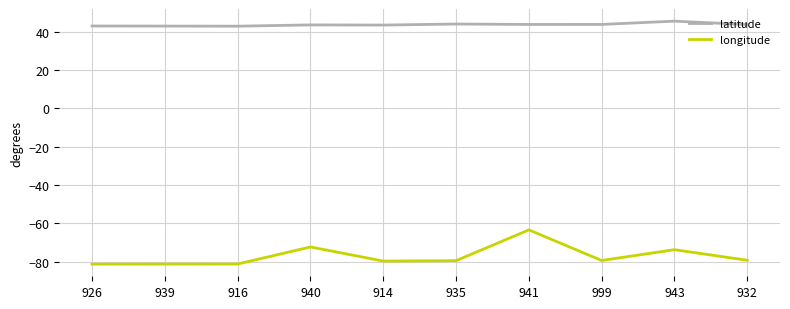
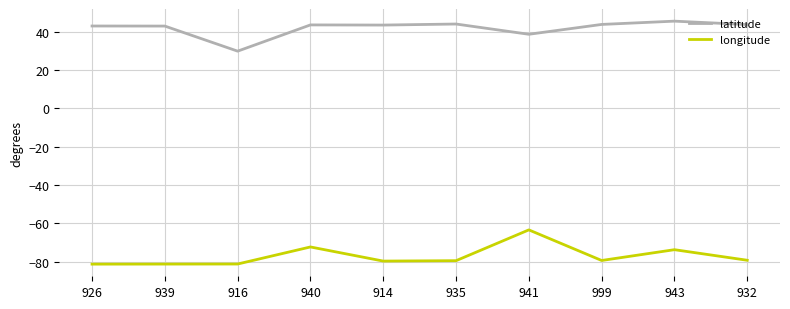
latitude, 916: 43 -> 30
latitude, 941: 44 -> 39
